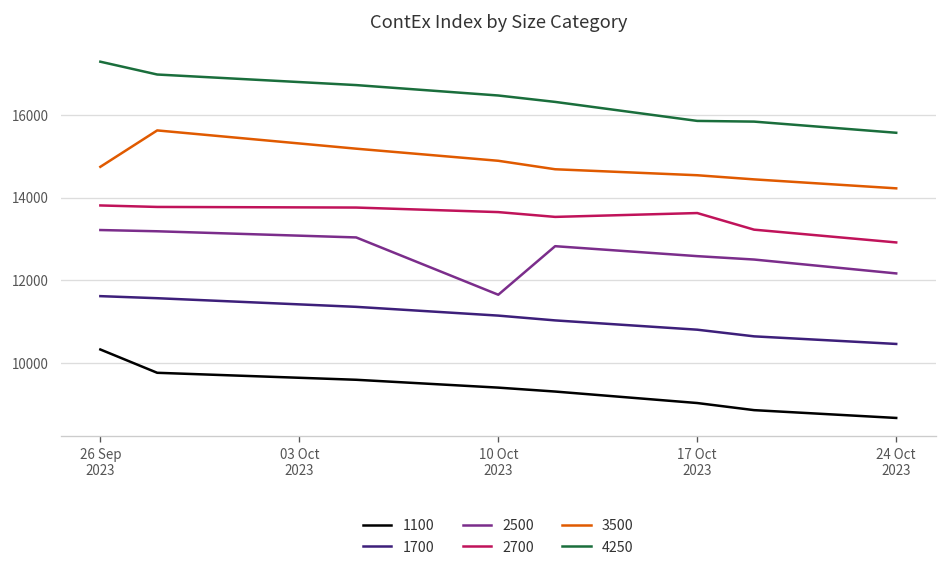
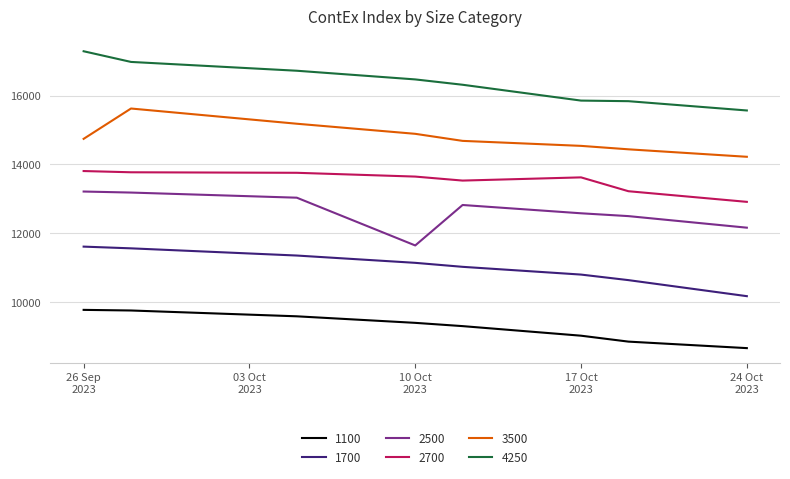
1100, 26 Sep 2023: 10300 -> 9800
1700, 24 Oct 2023: 10500 -> 10200
